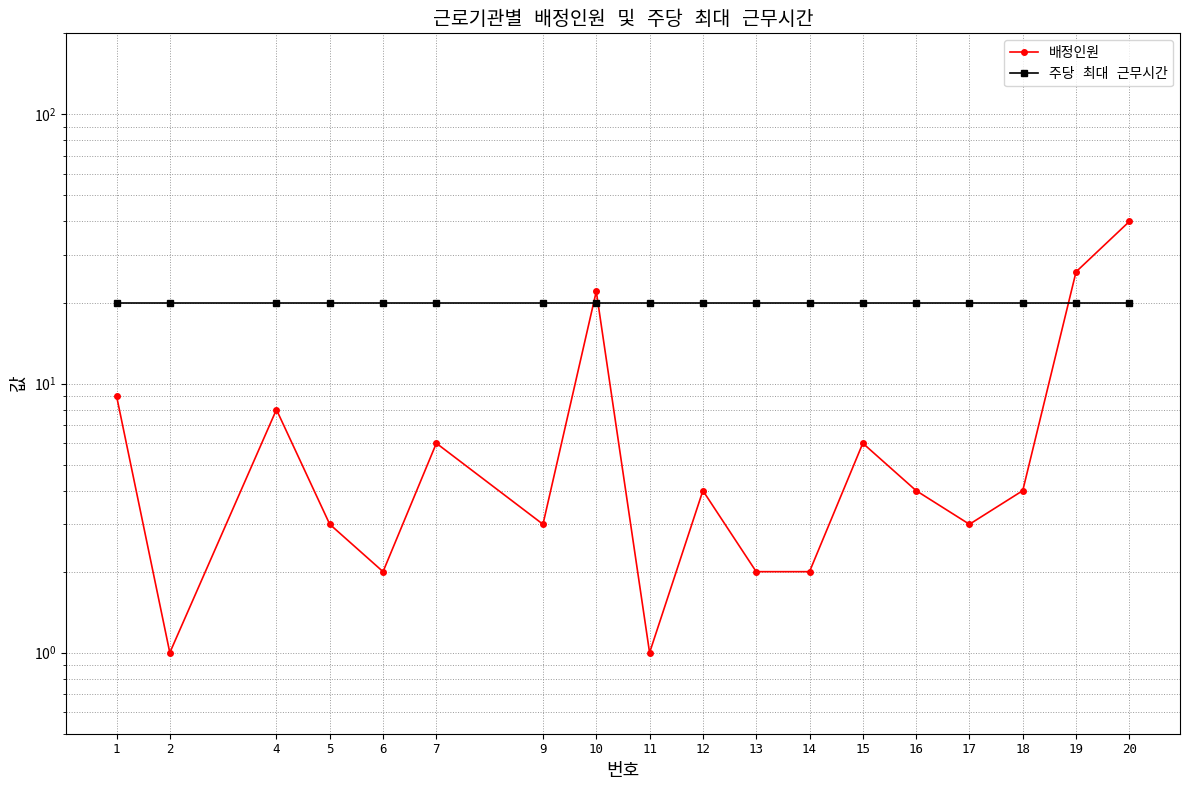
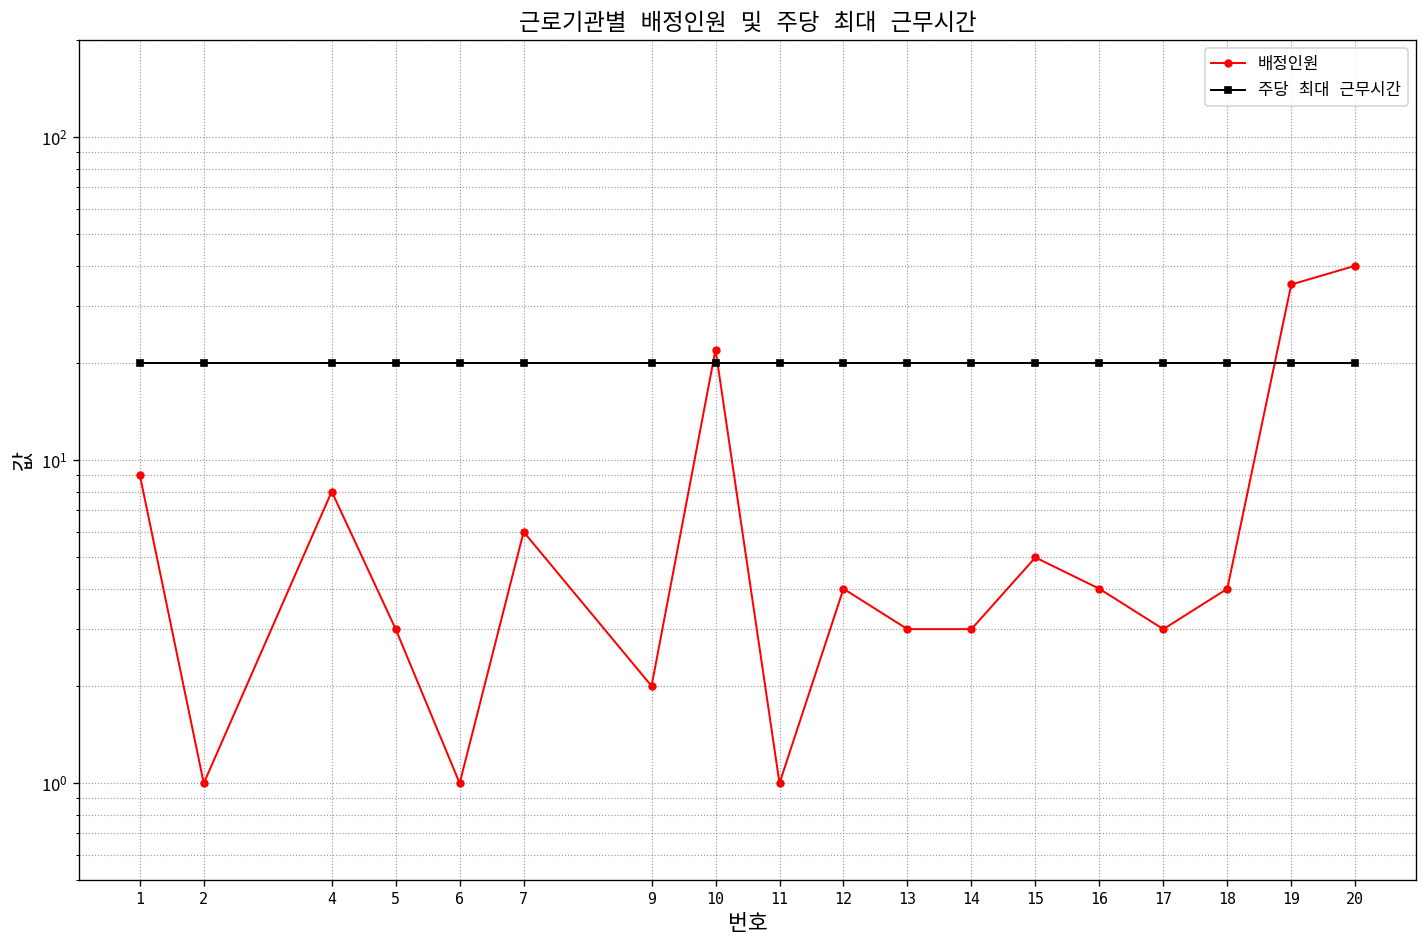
배정인원, 6: 2 -> 1
배정인원, 9: 3 -> 2
배정인원, 13: 2 -> 3
배정인원, 14: 2 -> 3
배정인원, 15: 6 -> 5
배정인원, 19: 26 -> 35
